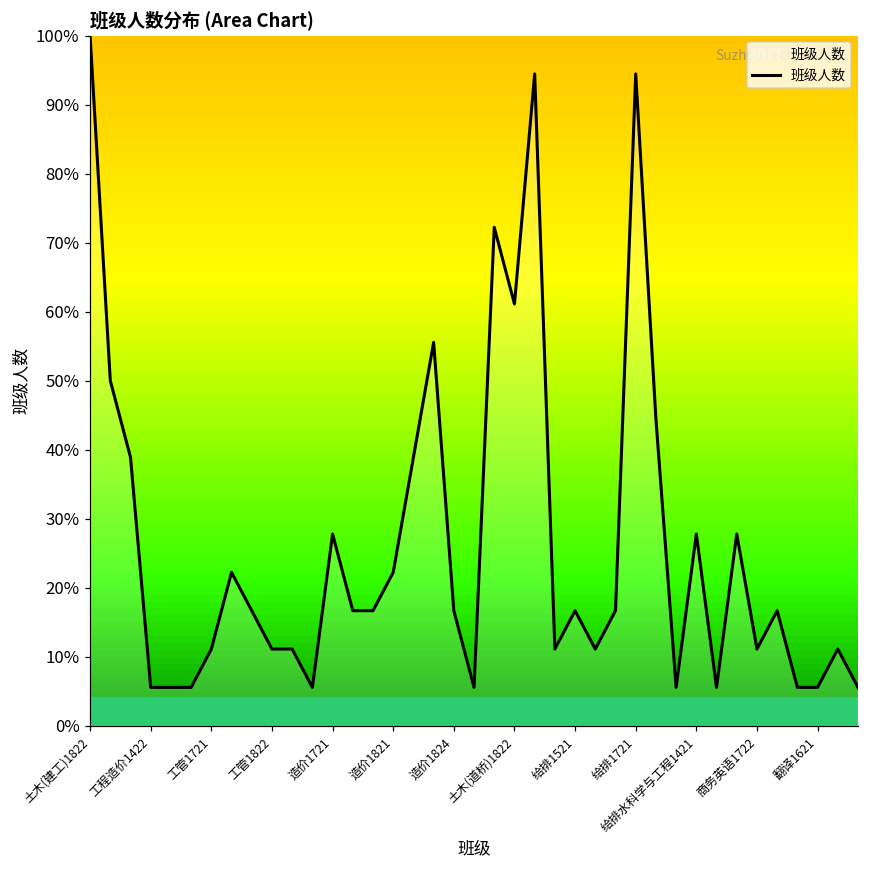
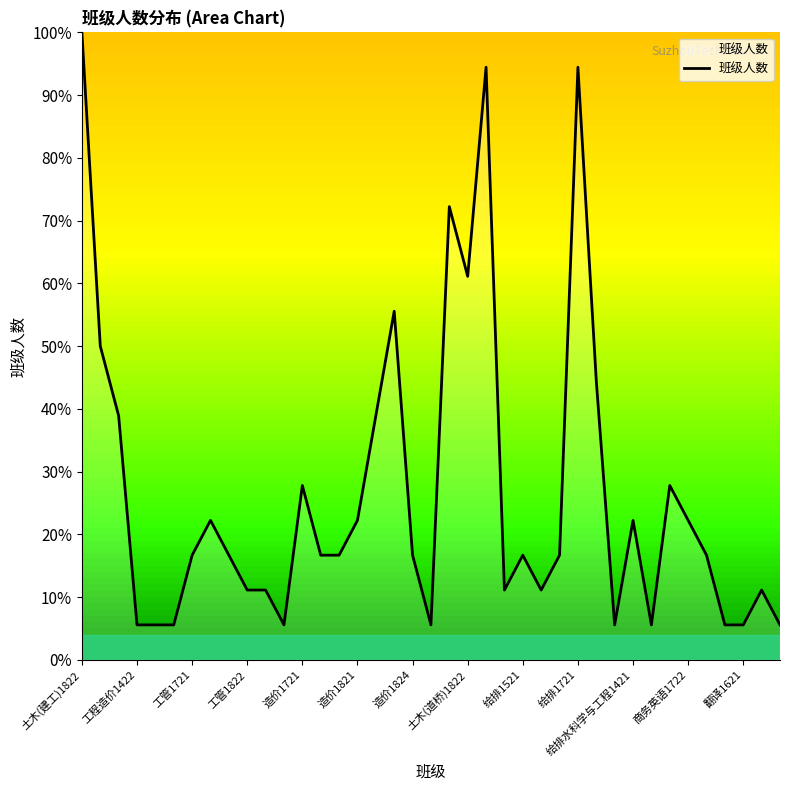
工管1721: 11% -> 17%
给排水科学与工程1421: 28% -> 22%
商务英语1722: 11% -> 22%
